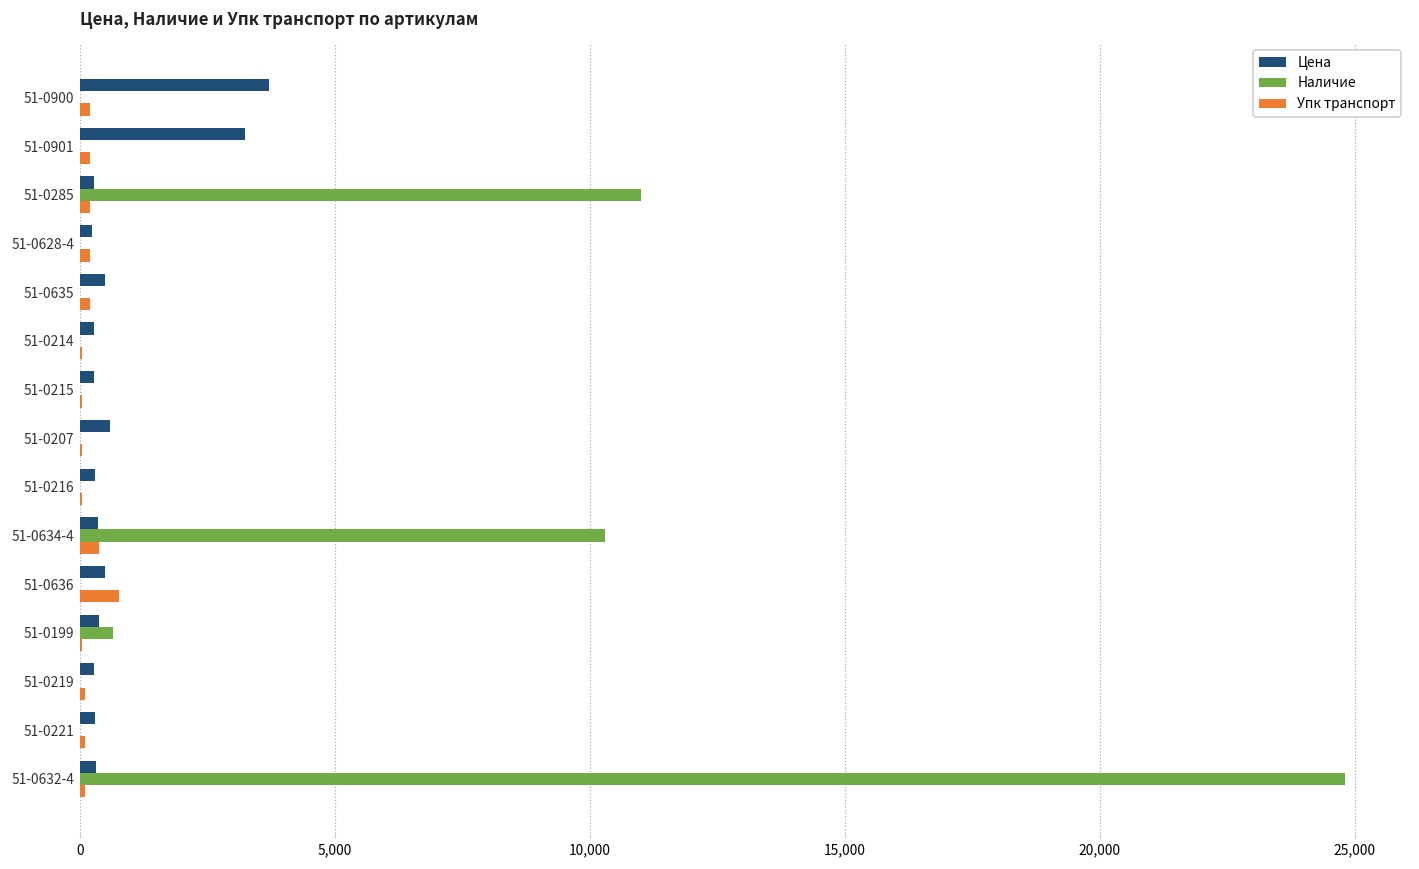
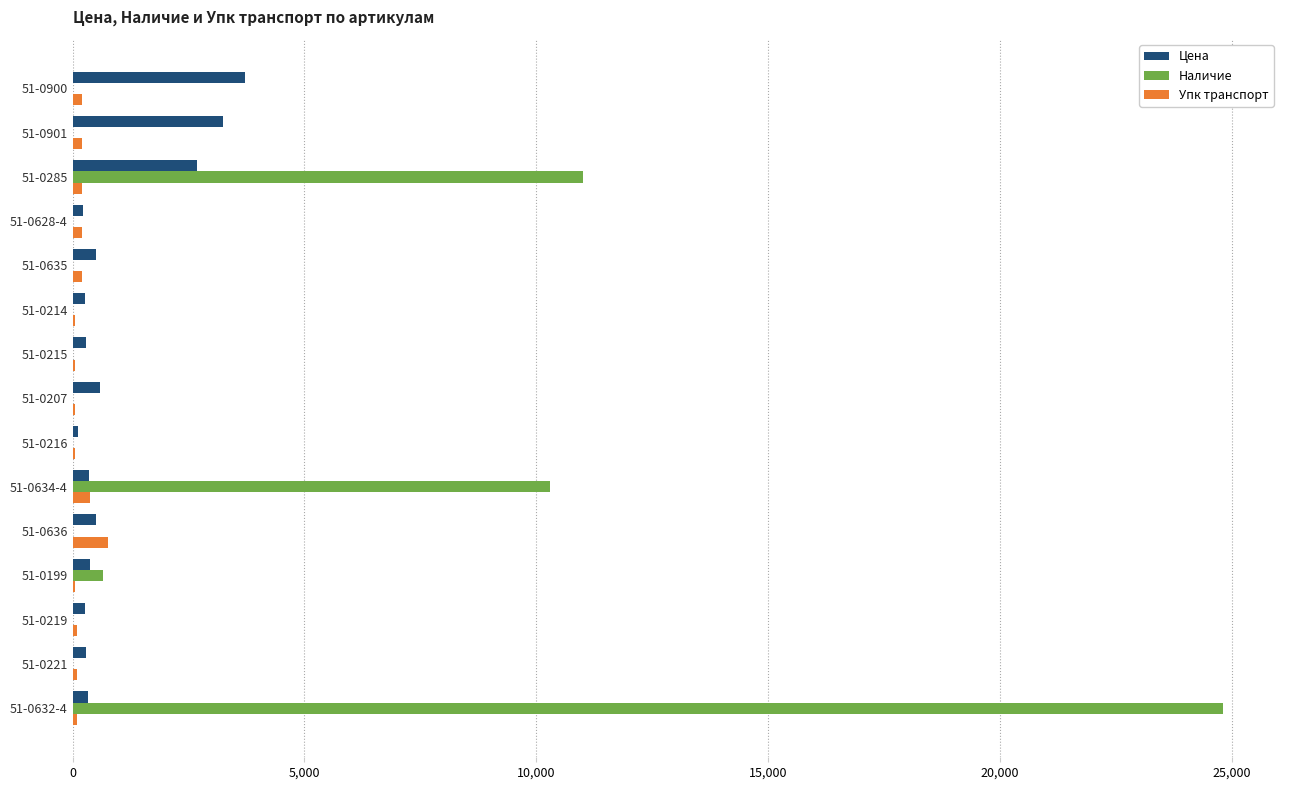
Цена, 51-0285: 300 -> 2,700
Цена, 51-0216: 300 -> 100
